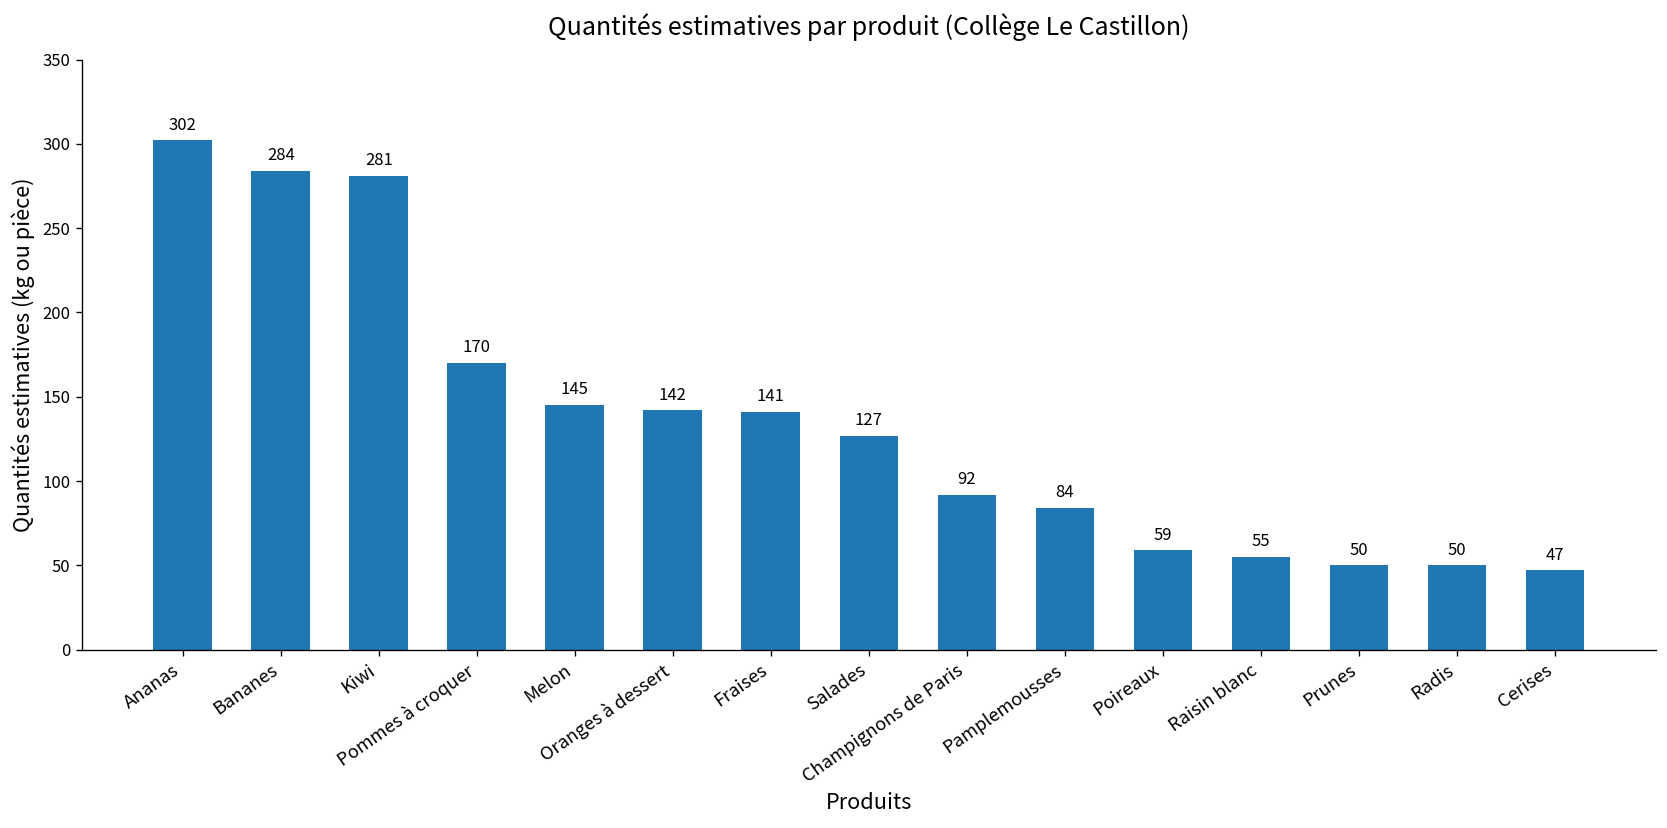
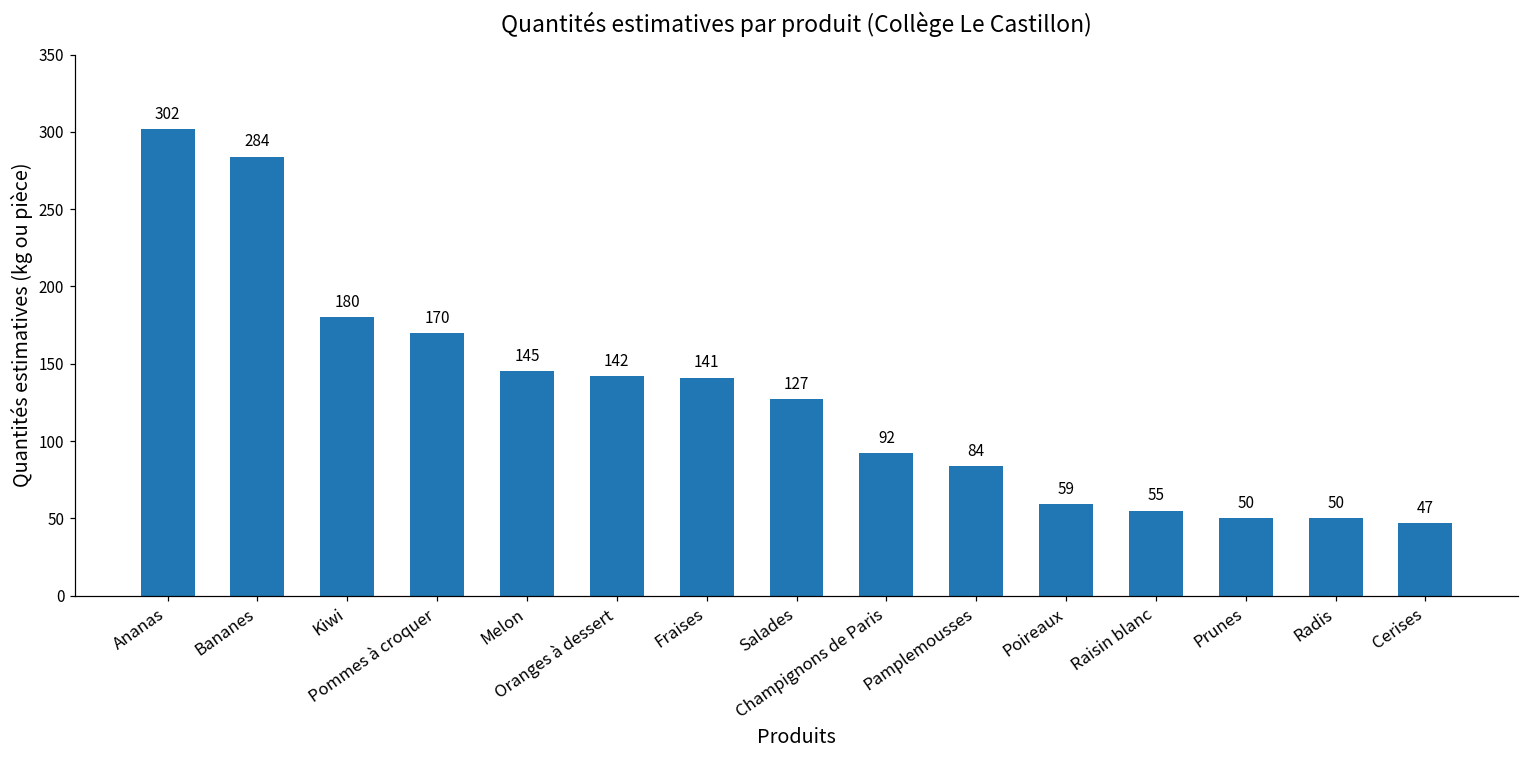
Kiwi: 281 -> 180
